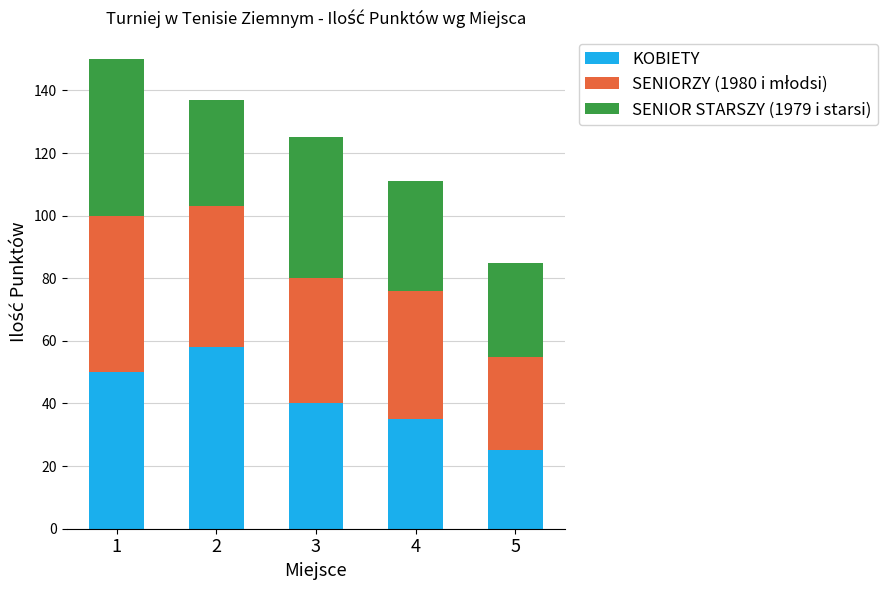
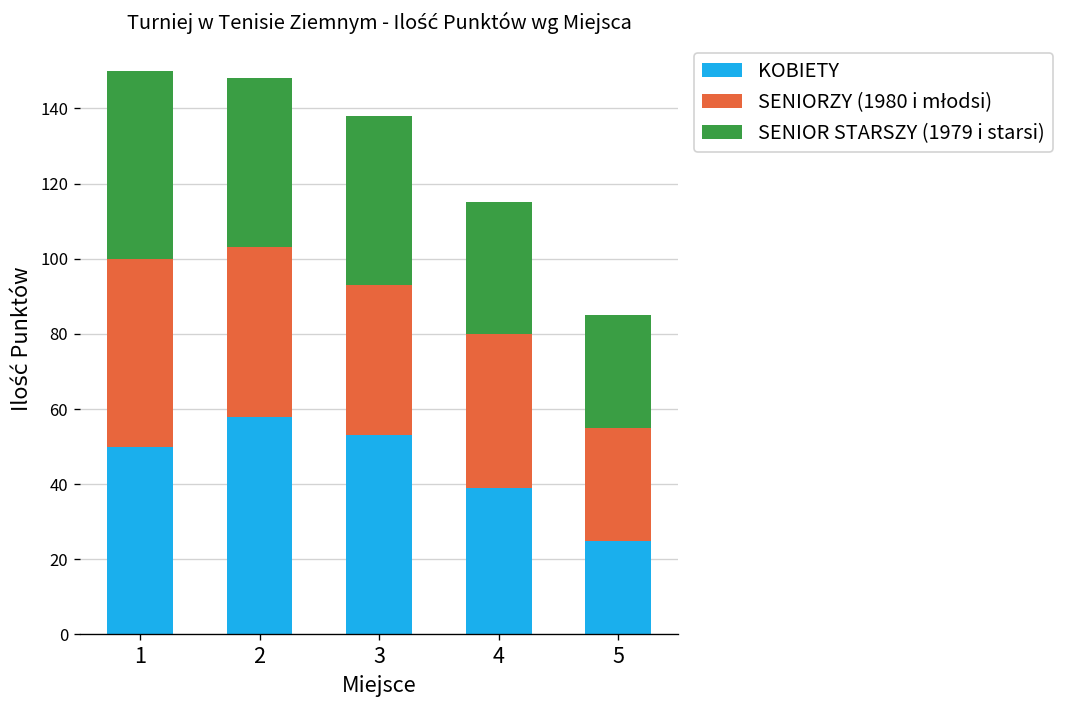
SENIOR STARSZY (1979 i starsi), 2: 34 -> 45
KOBIETY, 3: 40 -> 53
KOBIETY, 4: 35 -> 39
